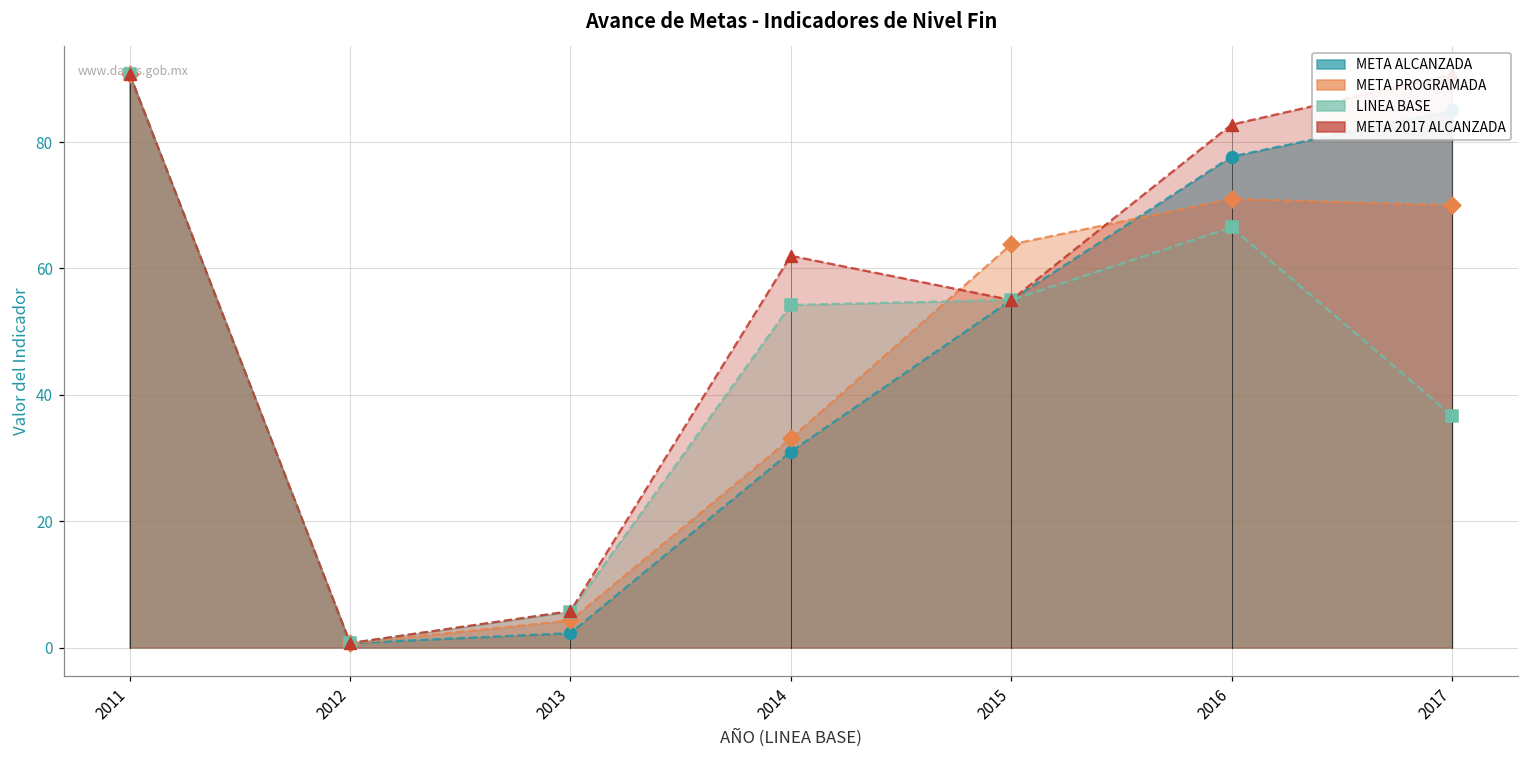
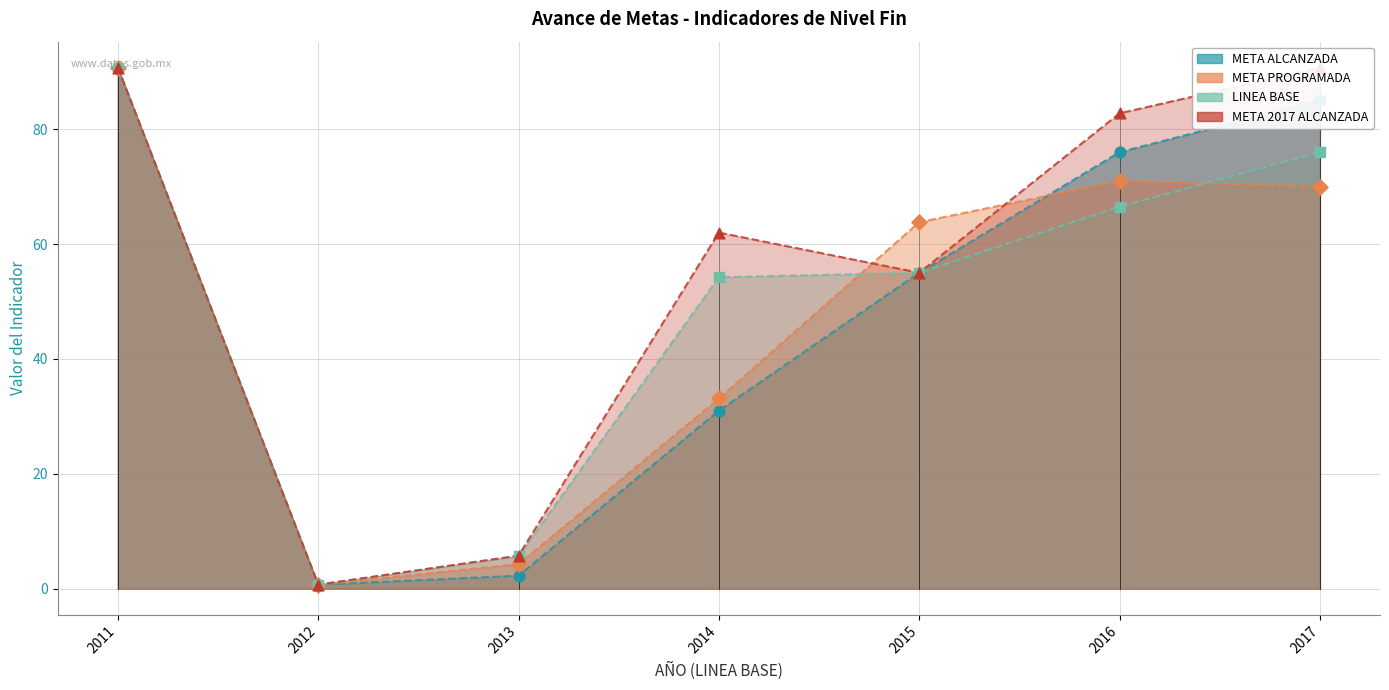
META ALCANZADA, 2016: 78 -> 76
LINEA BASE, 2017: 37 -> 76
